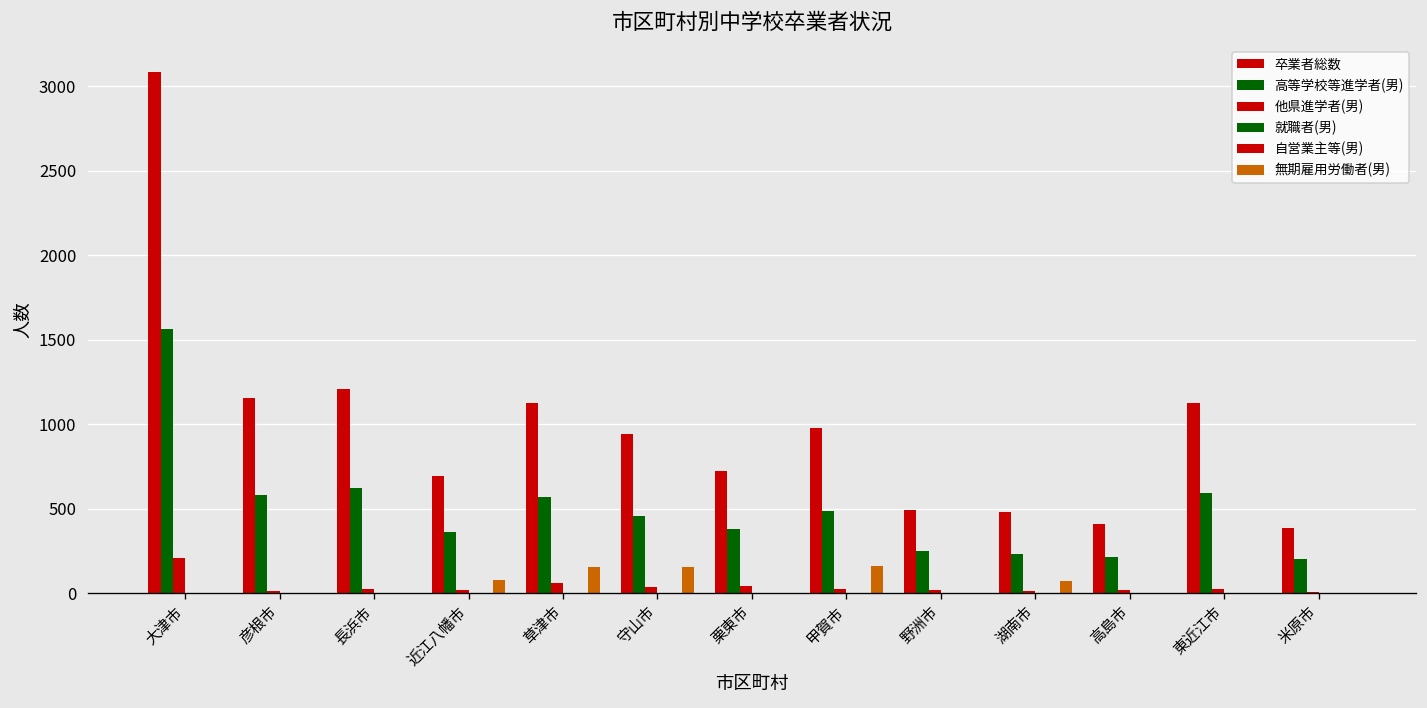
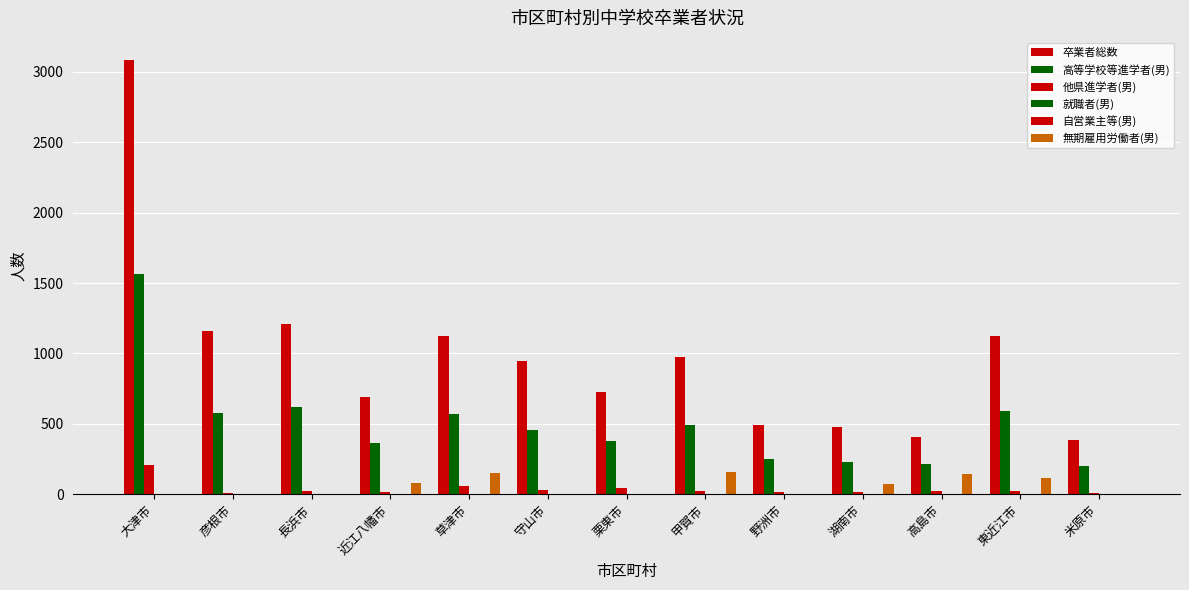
無期雇用労働者(男), 守山市: 160 -> 0
無期雇用労働者(男), 高島市: 0 -> 140
無期雇用労働者(男), 東近江市: 0 -> 120
